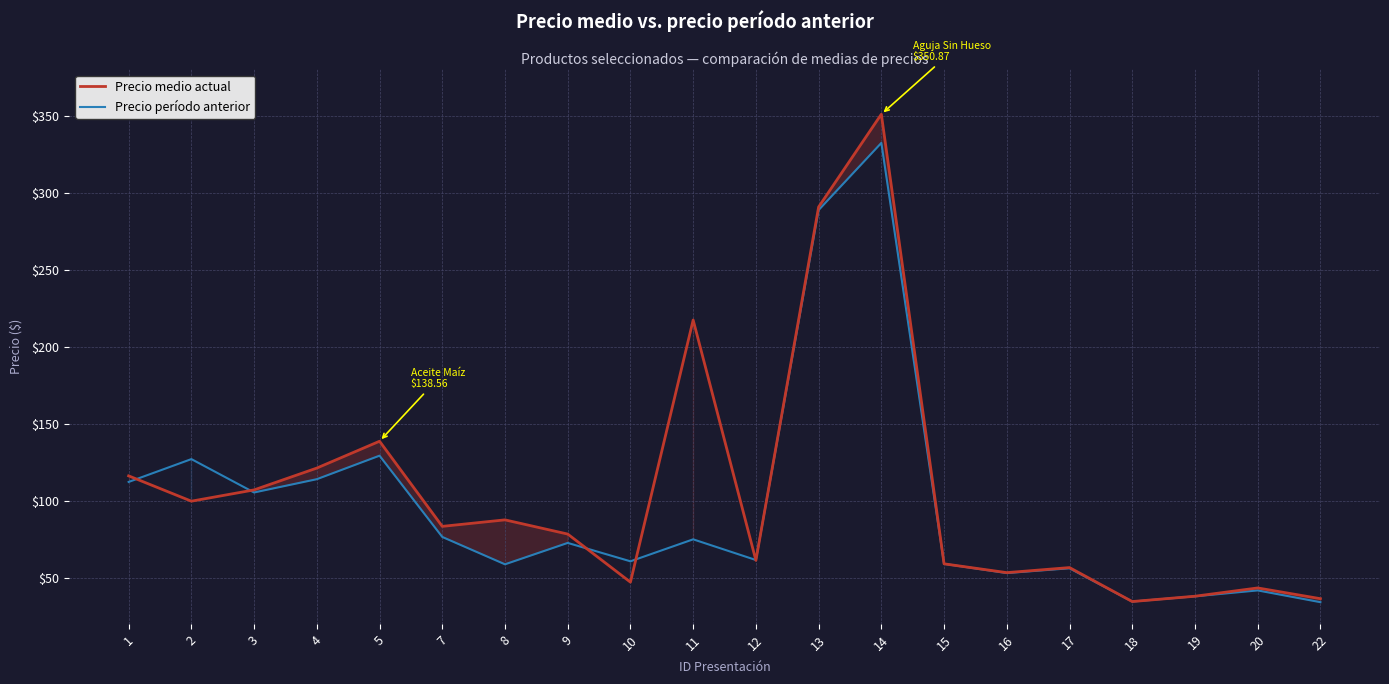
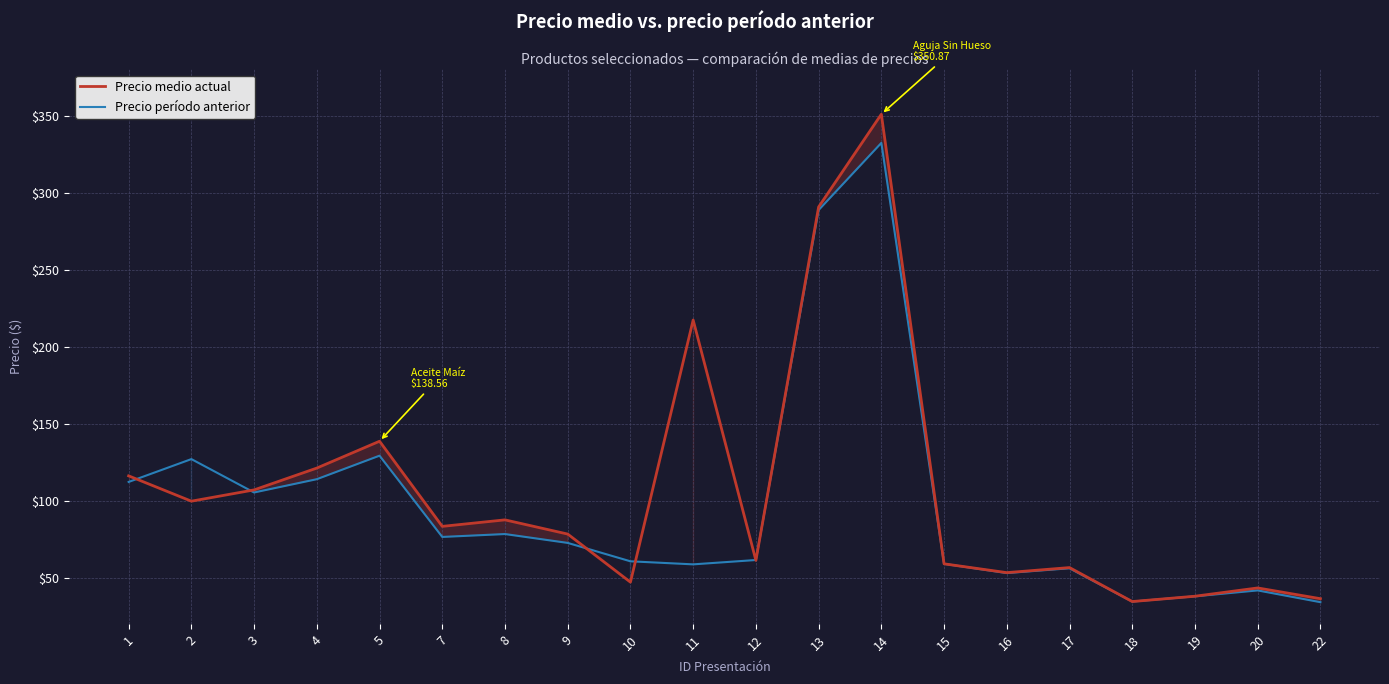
Precio período anterior, 8: $59 -> $78
Precio período anterior, 11: $75 -> $59
